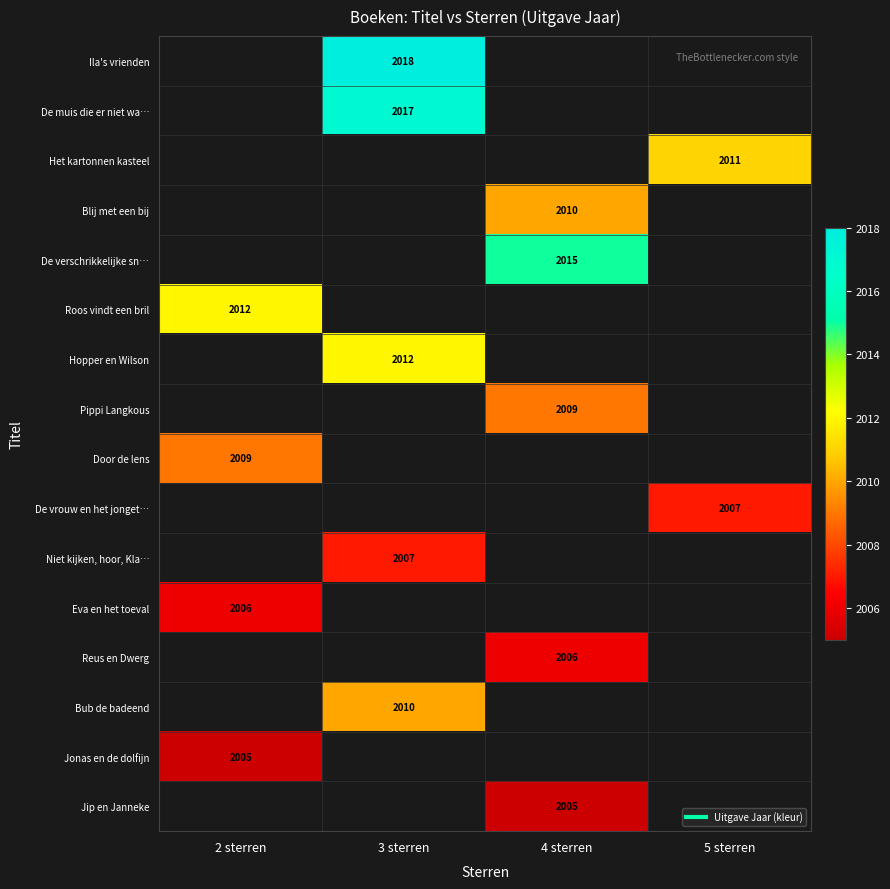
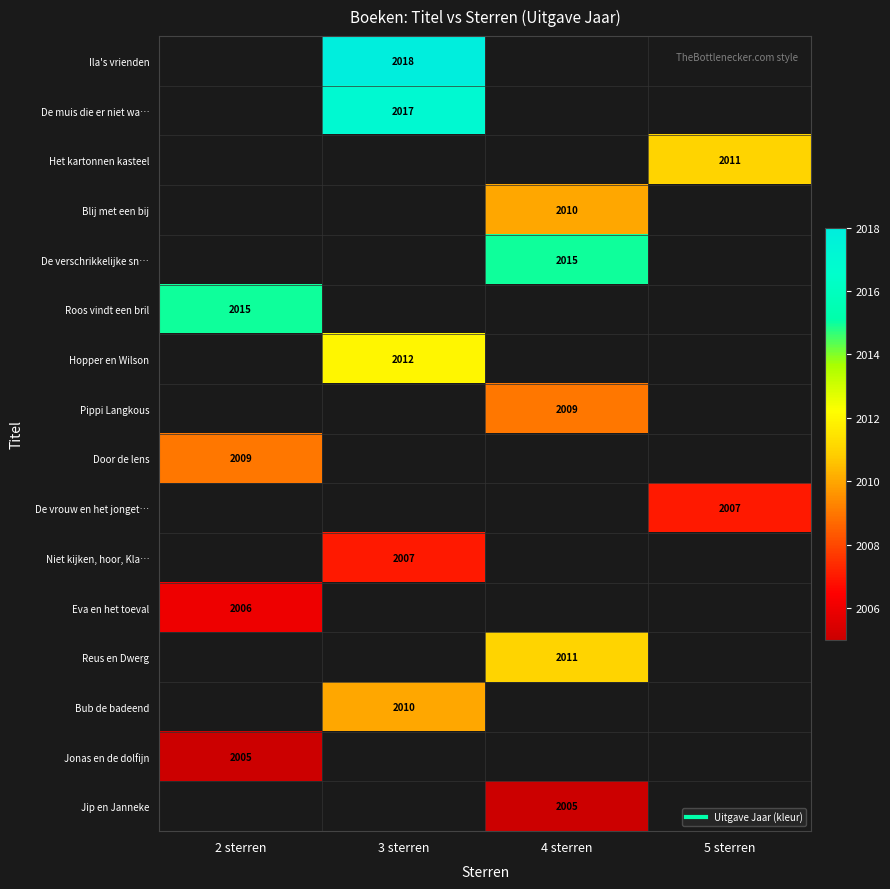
Roos vindt een bril, 2 sterren: 2012 -> 2015
Reus en Dwerg, 4 sterren: 2006 -> 2011
